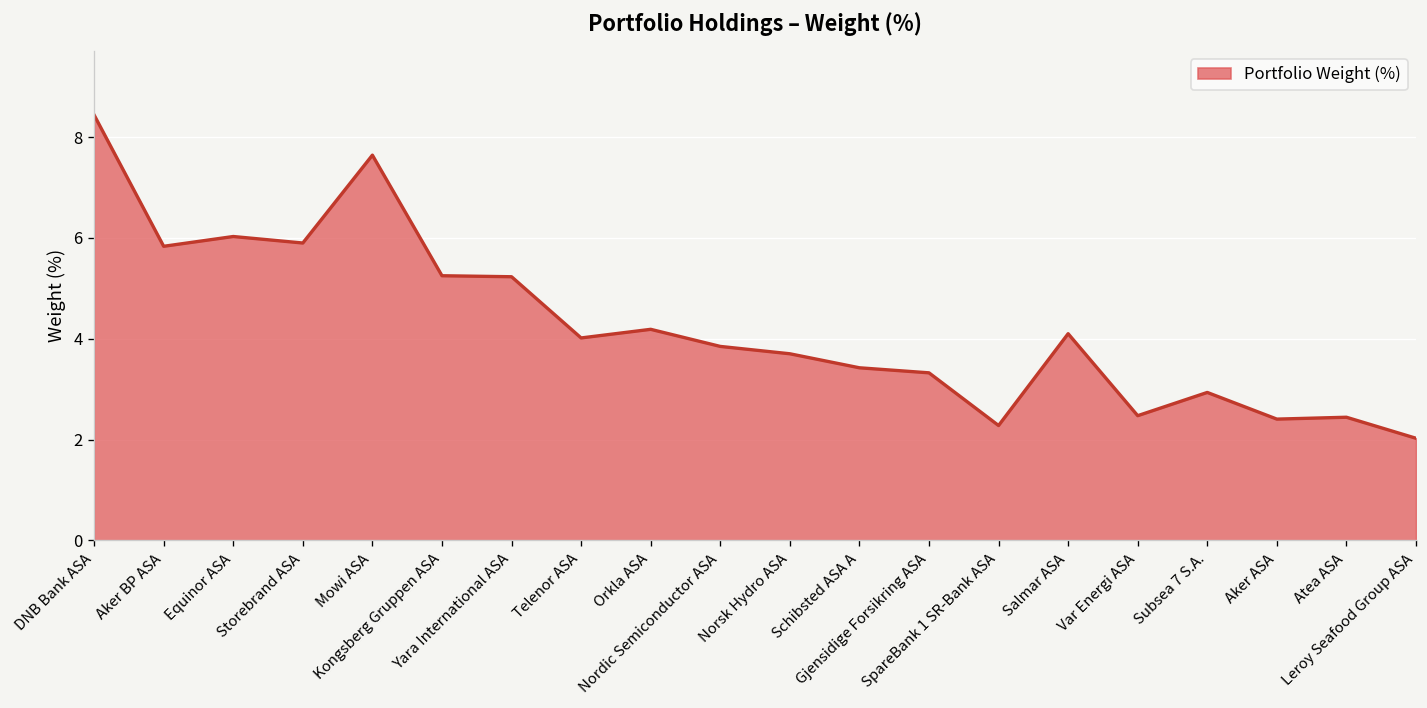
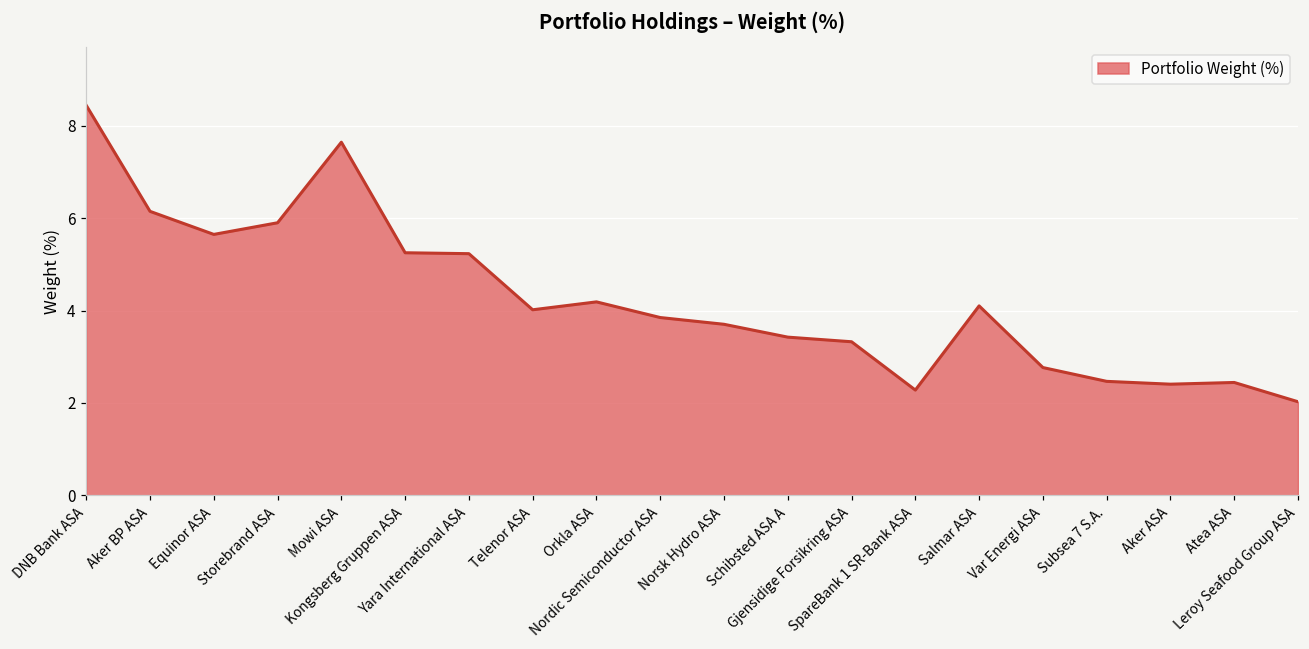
Aker BP ASA: 5.8 -> 6.1
Equinor ASA: 6.0 -> 5.6
Var Energi ASA: 2.5 -> 2.8
Subsea 7 S.A.: 2.9 -> 2.5
